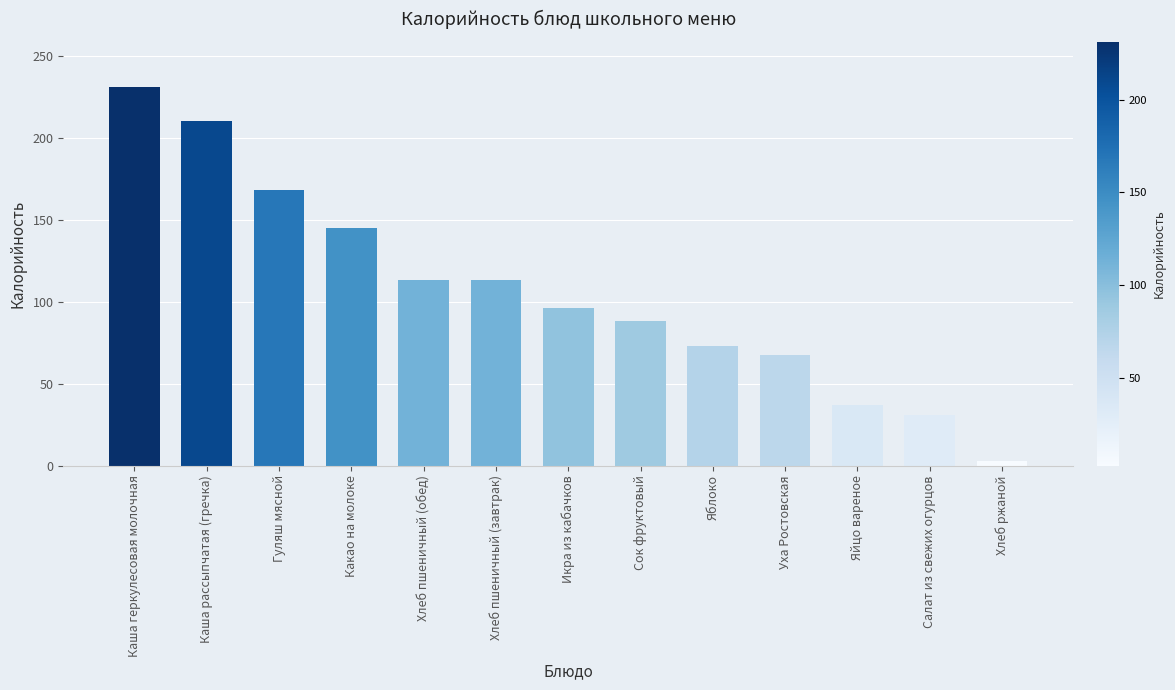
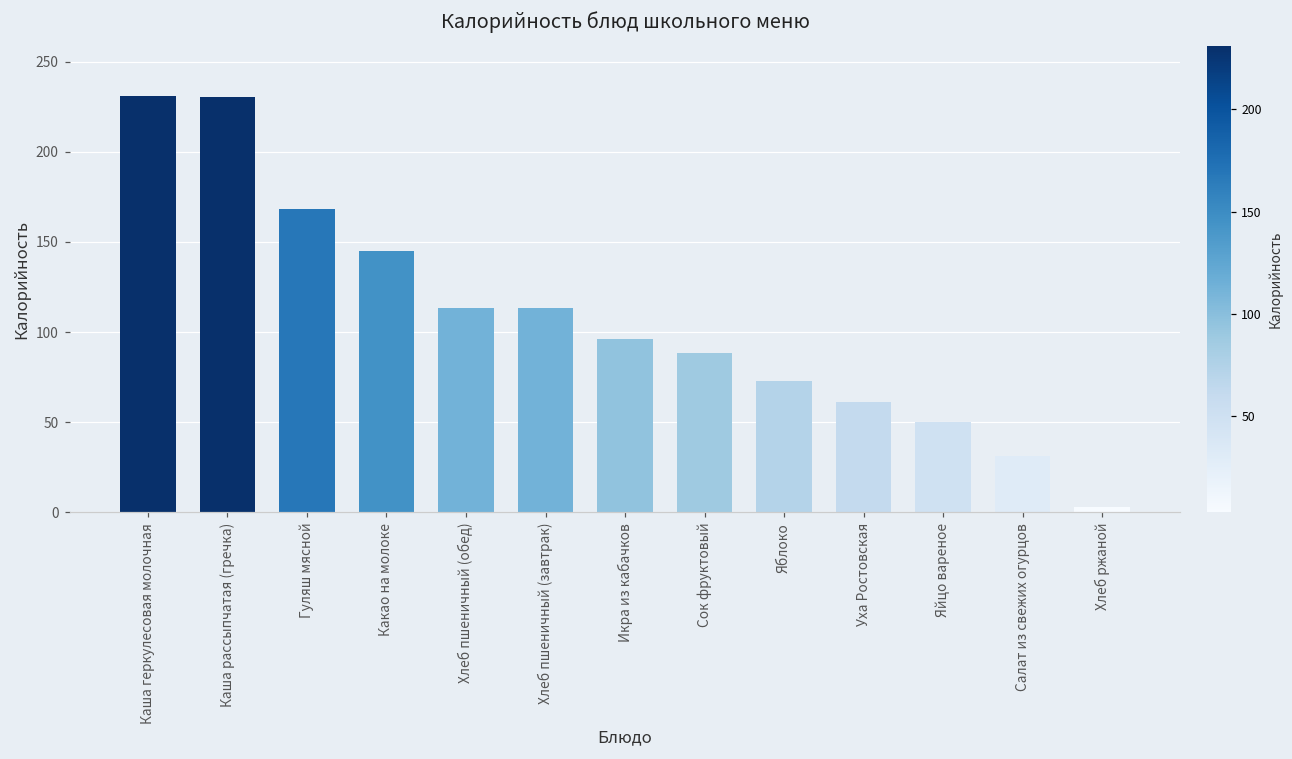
Каша рассыпчатая (гречка): 210 -> 230
Уха Ростовская: 68 -> 61
Яйцо вареное: 37 -> 50
